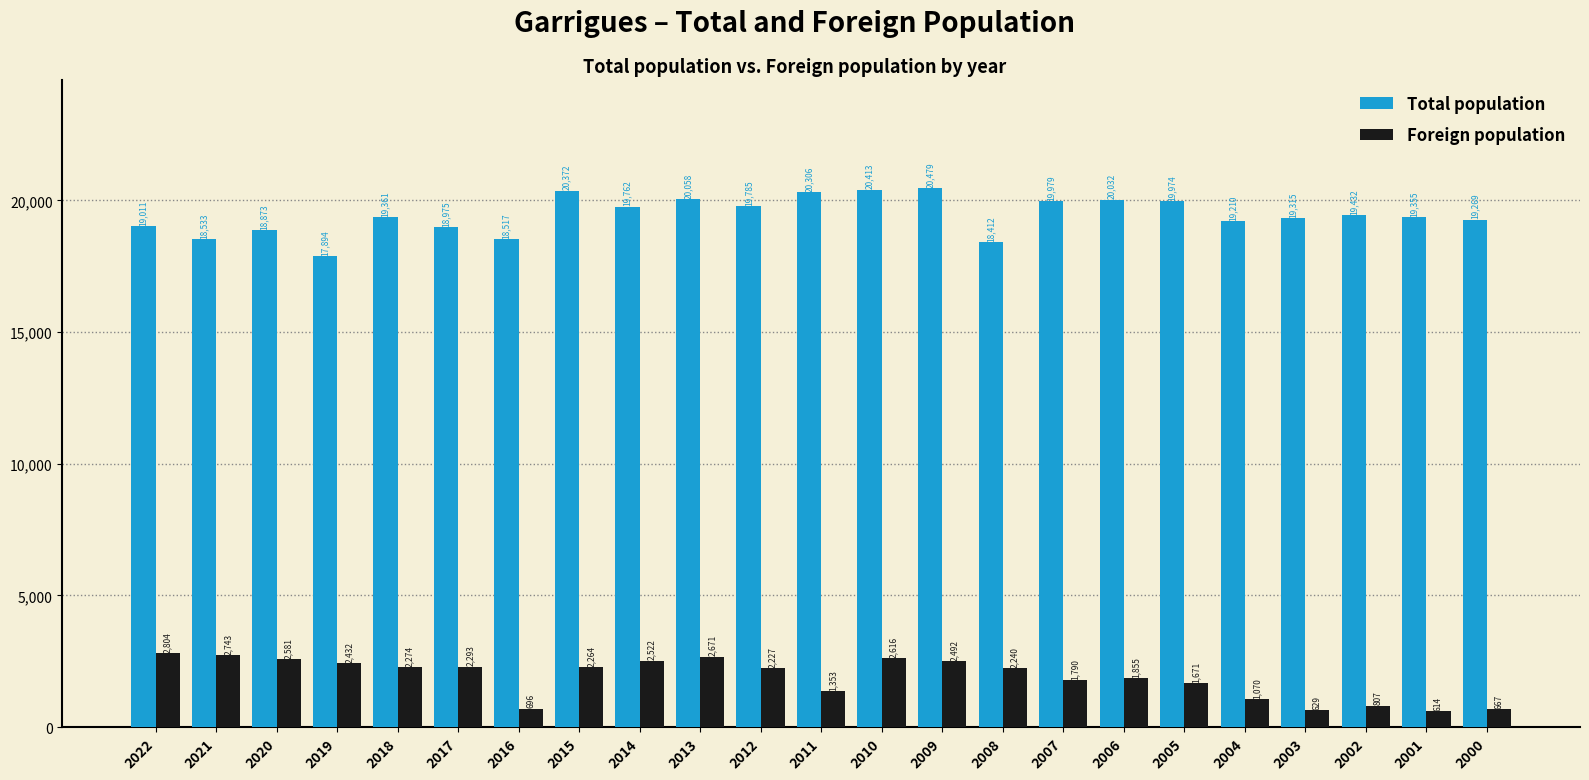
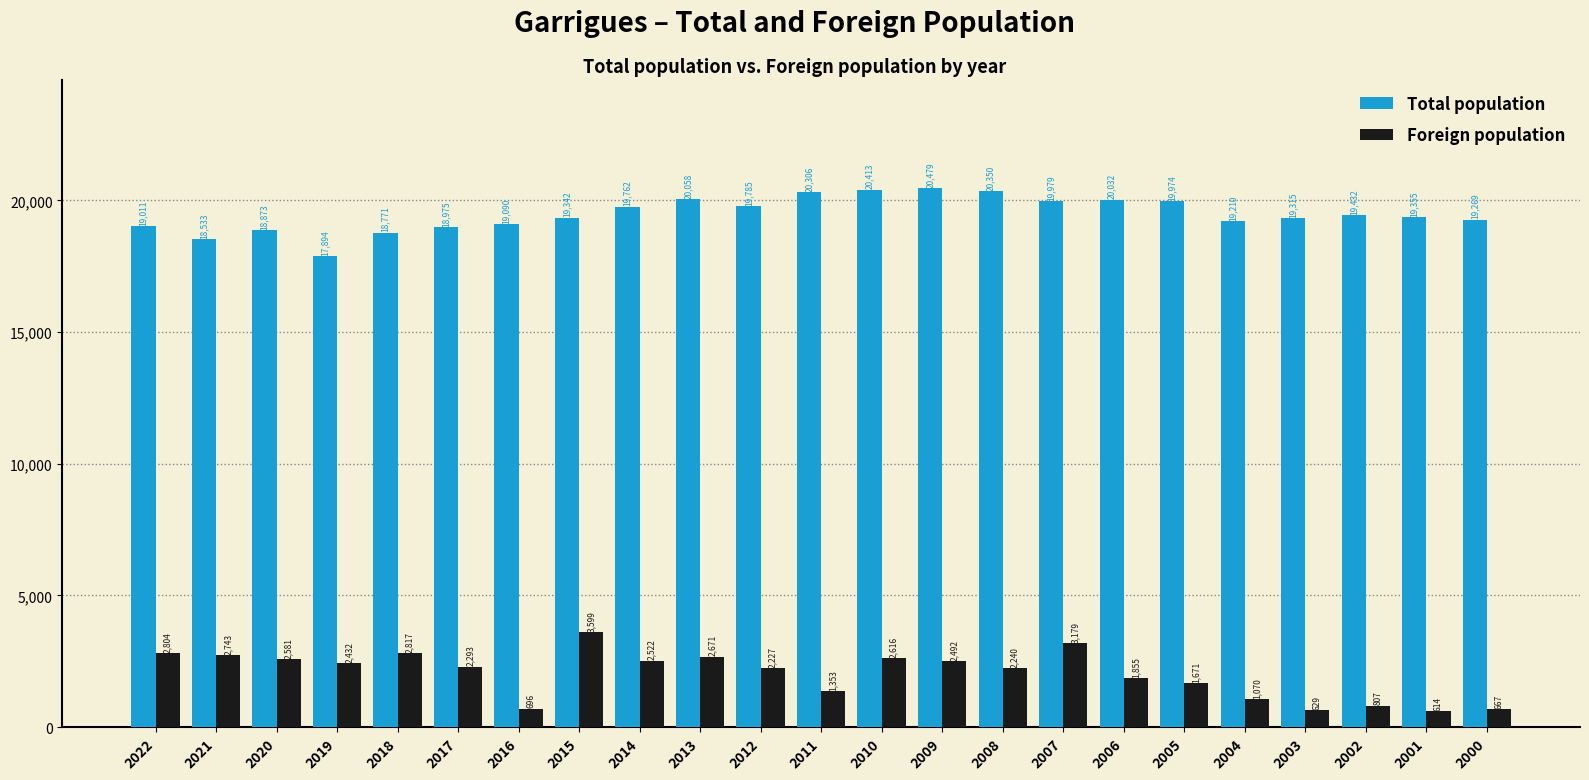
Total population, 2018: 19,361 -> 18,771
Foreign population, 2018: 2,274 -> 2,817
Total population, 2016: 18,517 -> 19,090
Total population, 2015: 20,372 -> 19,342
Foreign population, 2015: 2,264 -> 3,599
Total population, 2008: 18,412 -> 20,350
Foreign population, 2007: 1,790 -> 3,179
